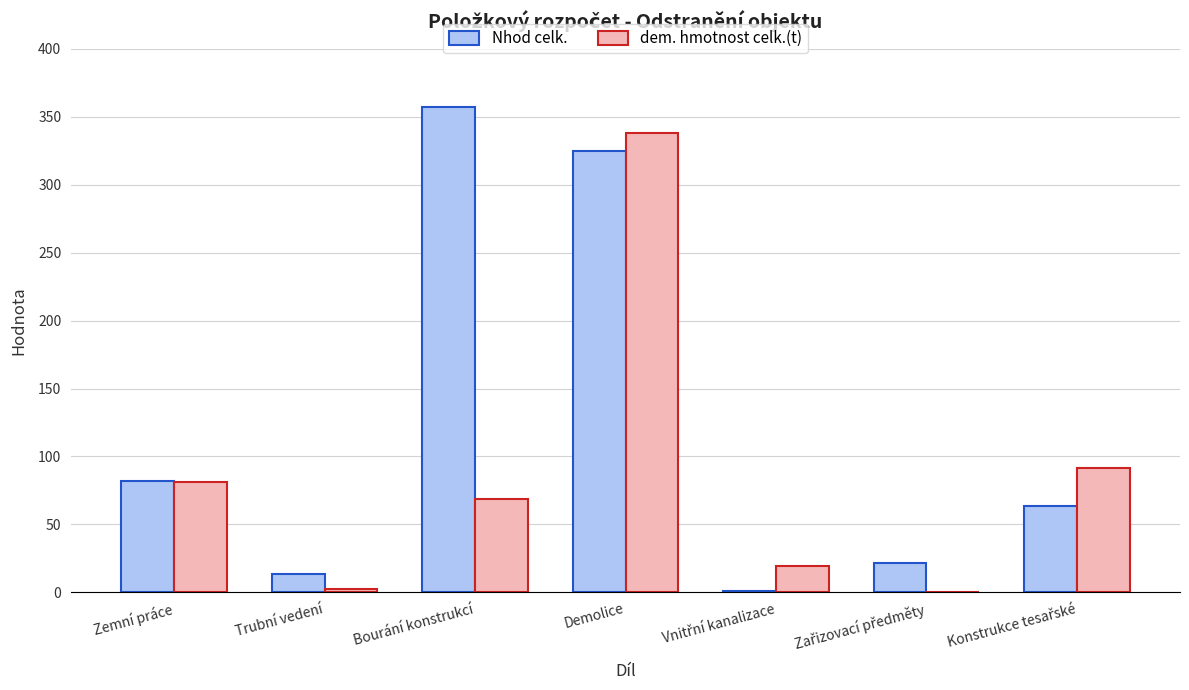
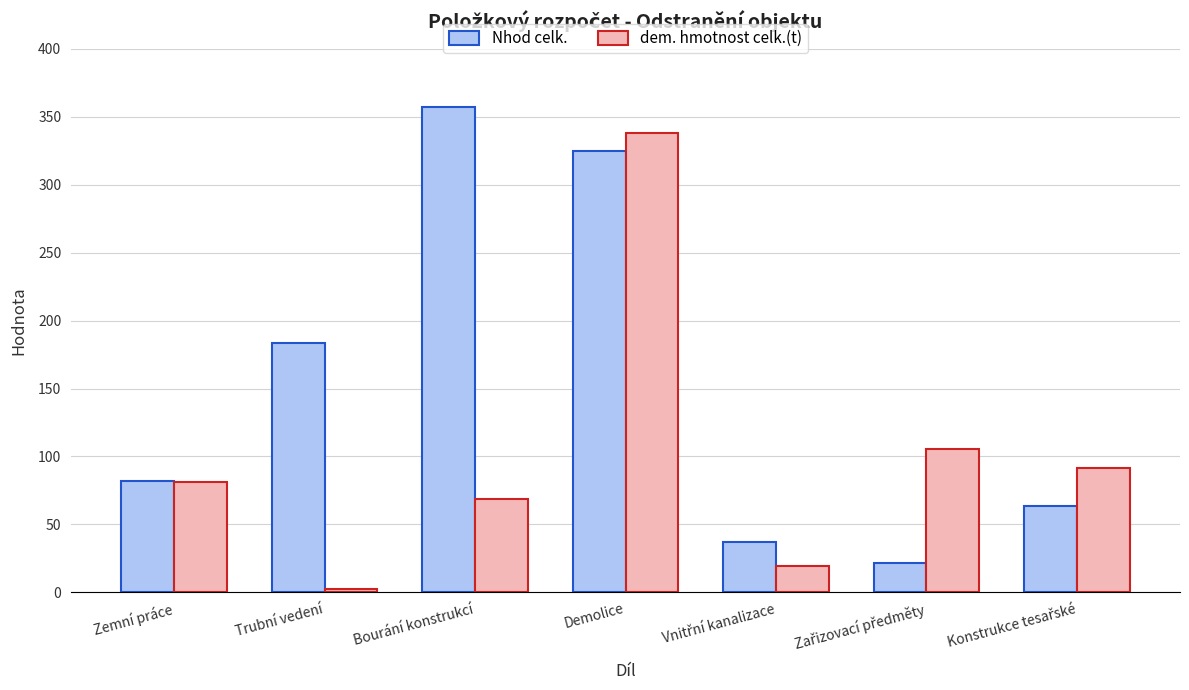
Nhod celk., Trubní vedení: 14 -> 183
Nhod celk., Vnitřní kanalizace: 1 -> 37
dem. hmotnost celk.(t), Zařizovací předměty: 0 -> 105
